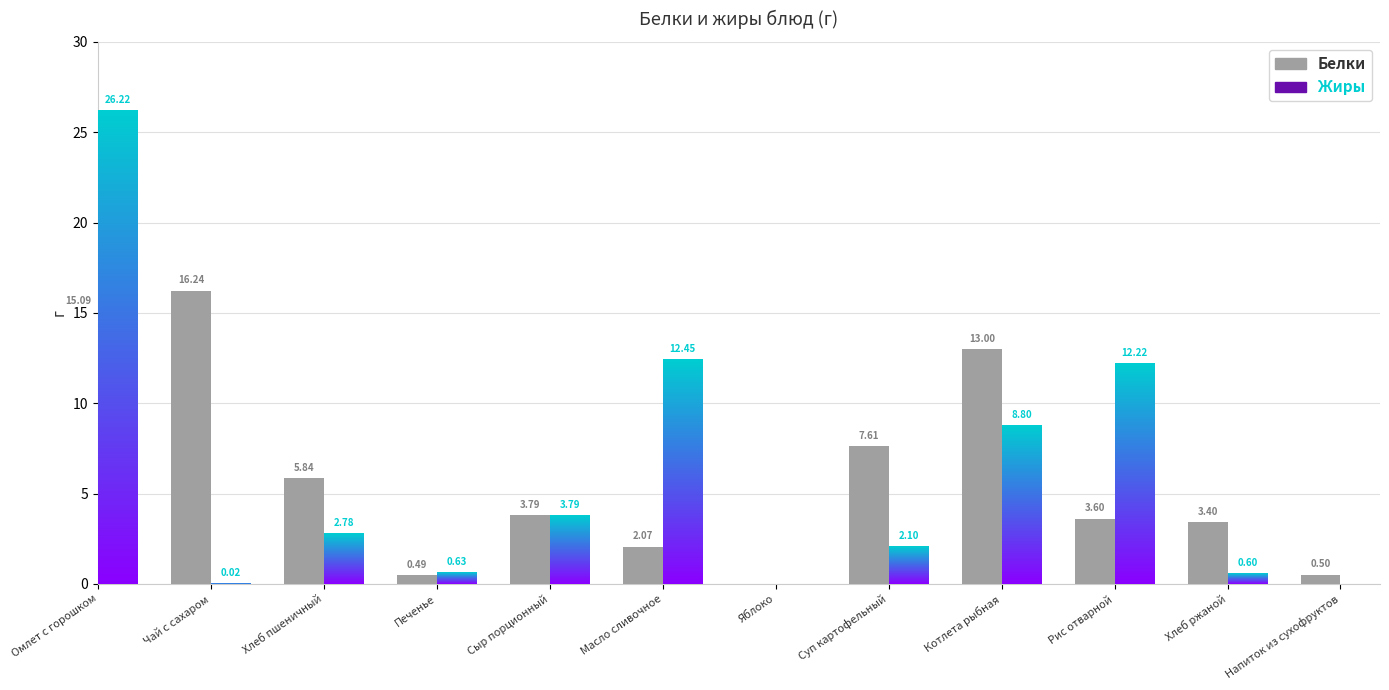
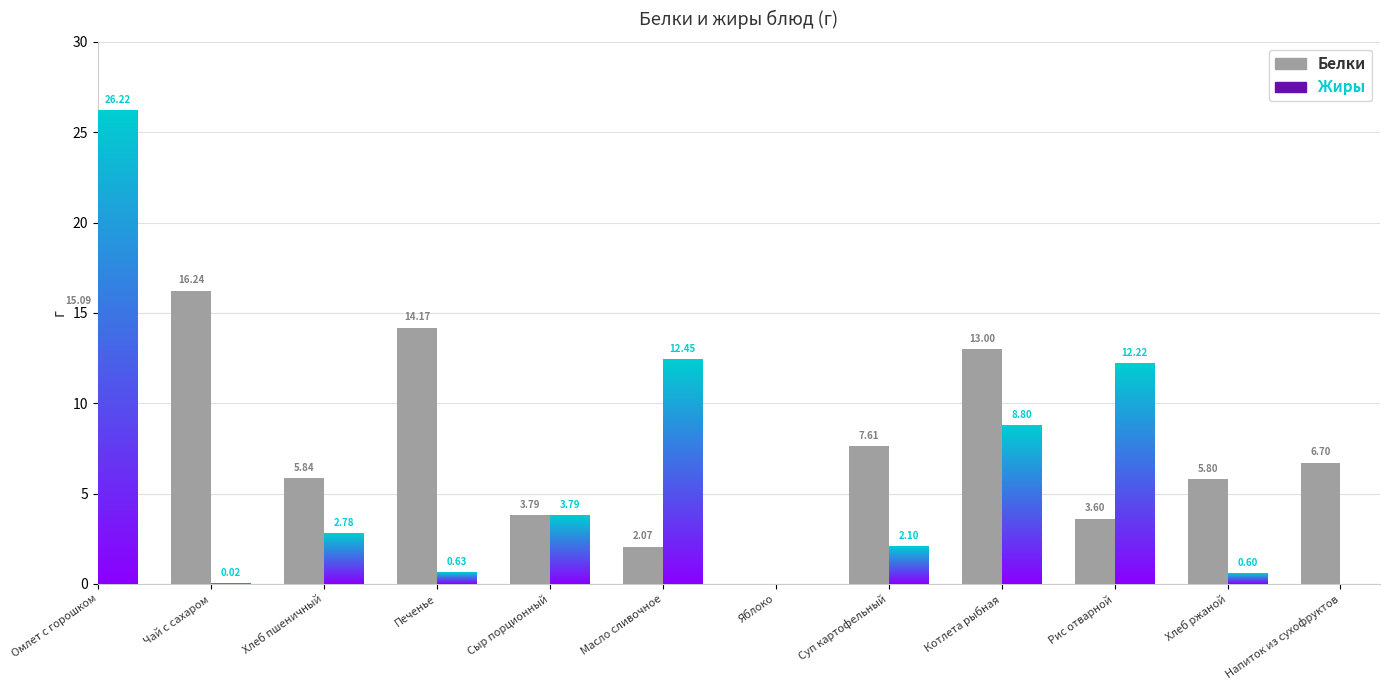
Белки, Печенье: 0.49 -> 14.17
Белки, Хлеб ржаной: 3.40 -> 5.80
Белки, Напиток из сухофруктов: 0.50 -> 6.70
